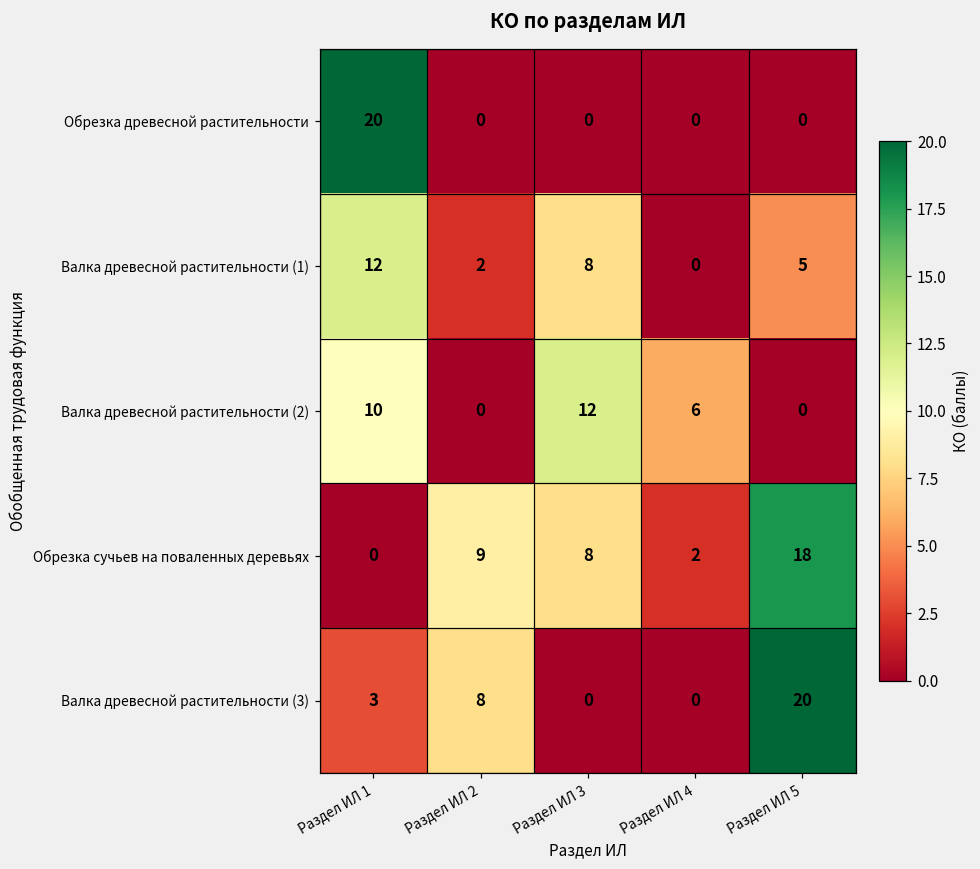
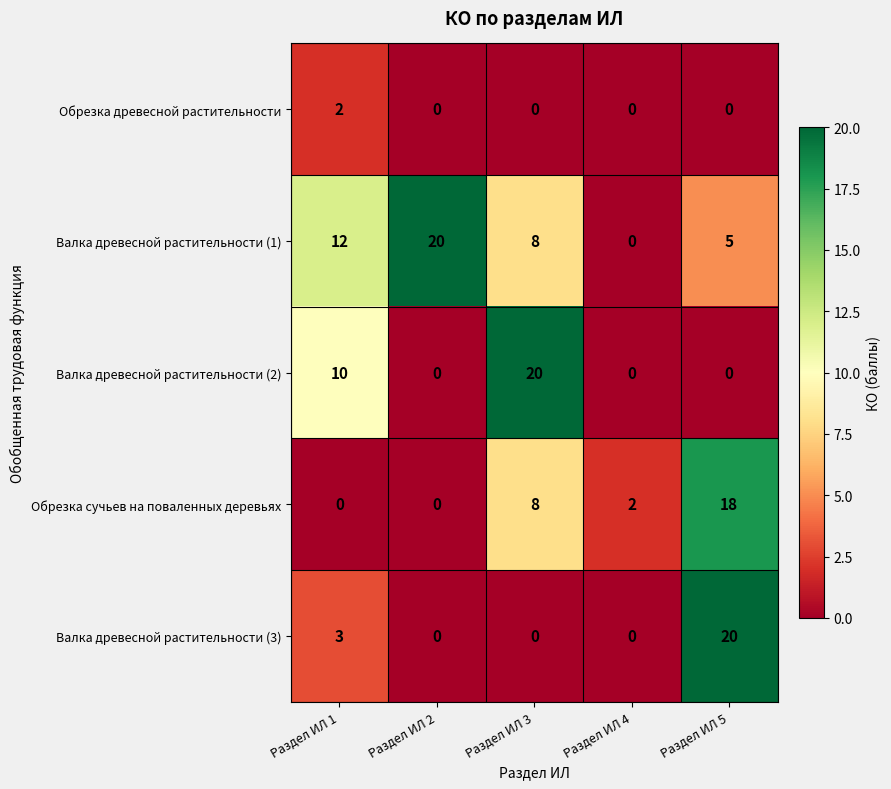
Обрезка древесной растительности, Раздел ИЛ 1: 20 -> 2
Валка древесной растительности (1), Раздел ИЛ 2: 2 -> 20
Валка древесной растительности (2), Раздел ИЛ 3: 12 -> 20
Валка древесной растительности (2), Раздел ИЛ 4: 6 -> 0
Обрезка сучьев на поваленных деревьях, Раздел ИЛ 2: 9 -> 0
Валка древесной растительности (3), Раздел ИЛ 2: 8 -> 0
